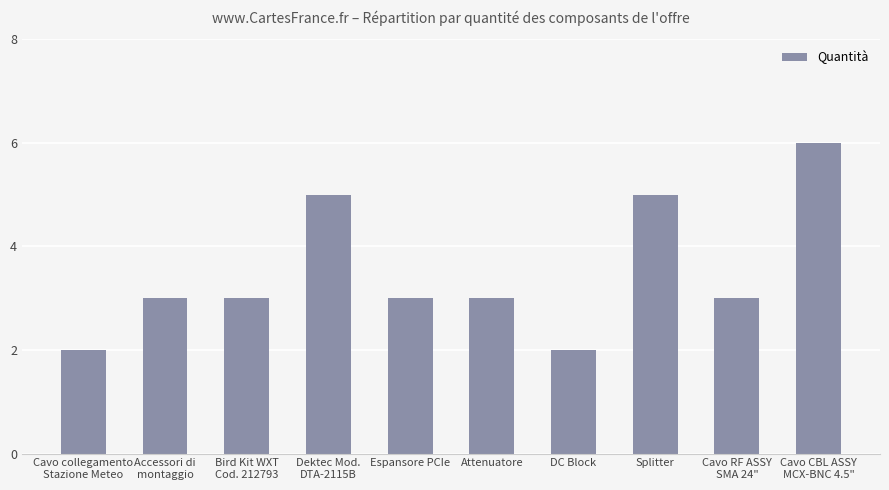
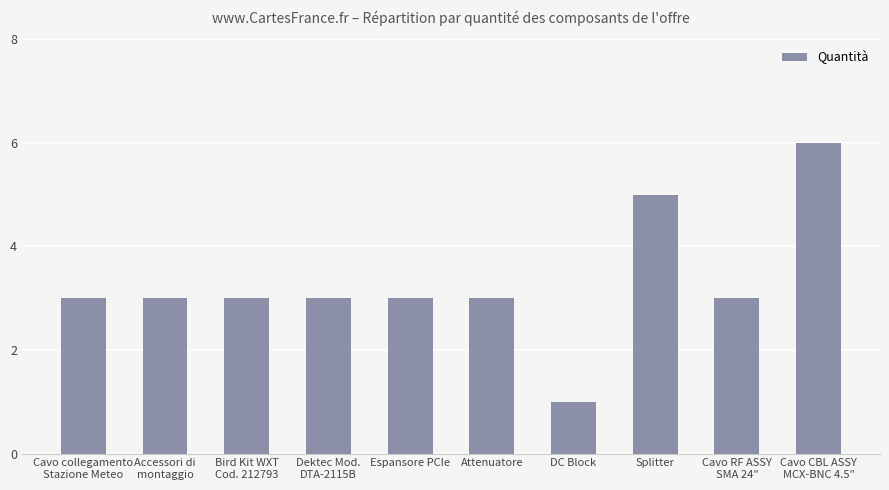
Cavo collegamento Stazione Meteo: 2 -> 3
Dektec Mod. DTA-2115B: 5 -> 3
DC Block: 2 -> 1
